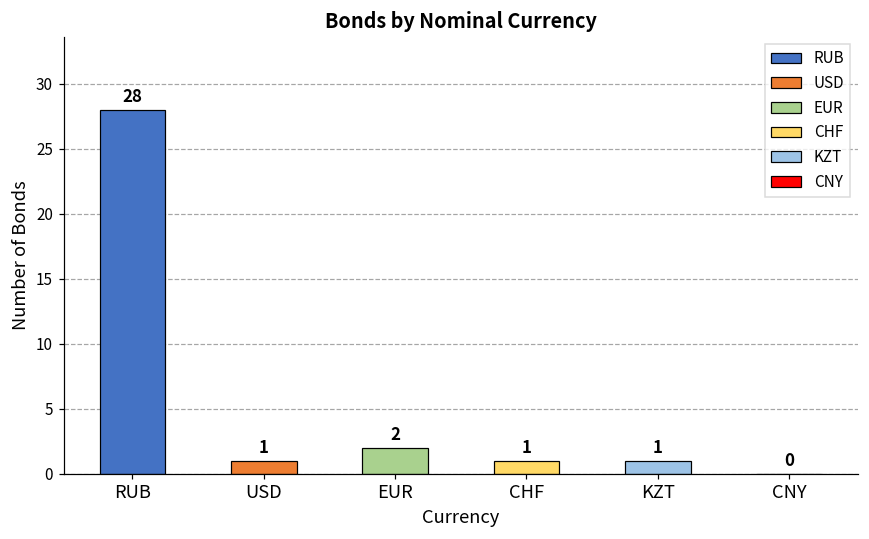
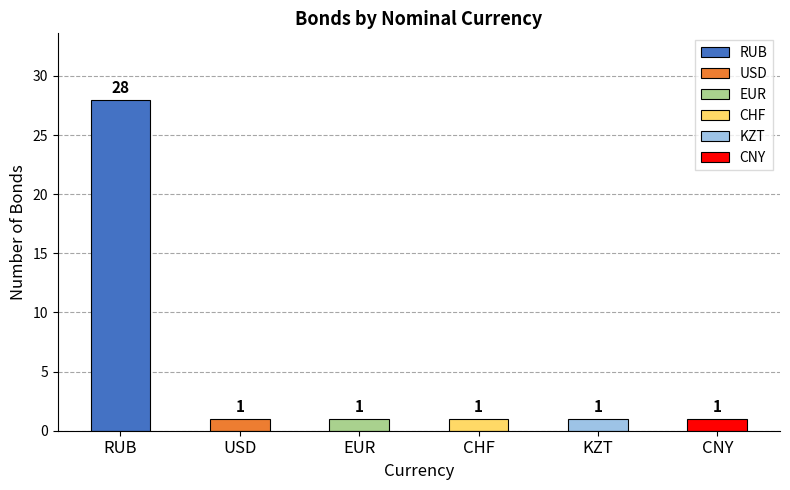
EUR: 2 -> 1
CNY: 0 -> 1
